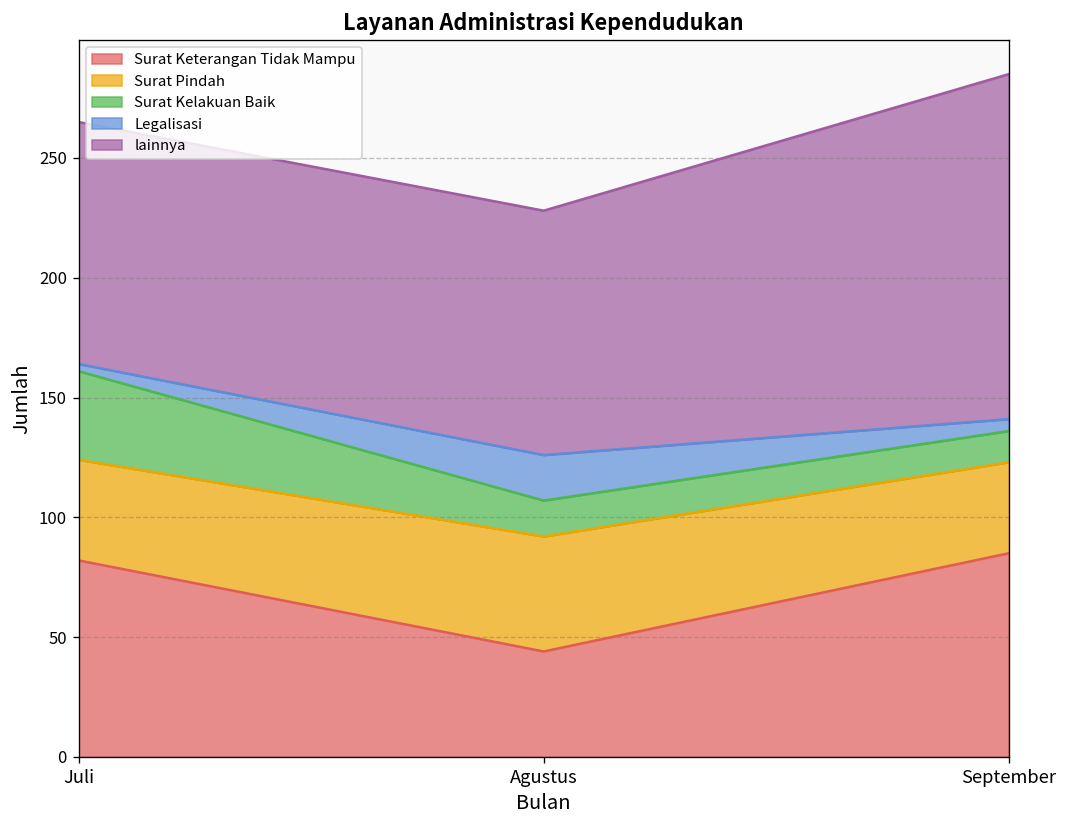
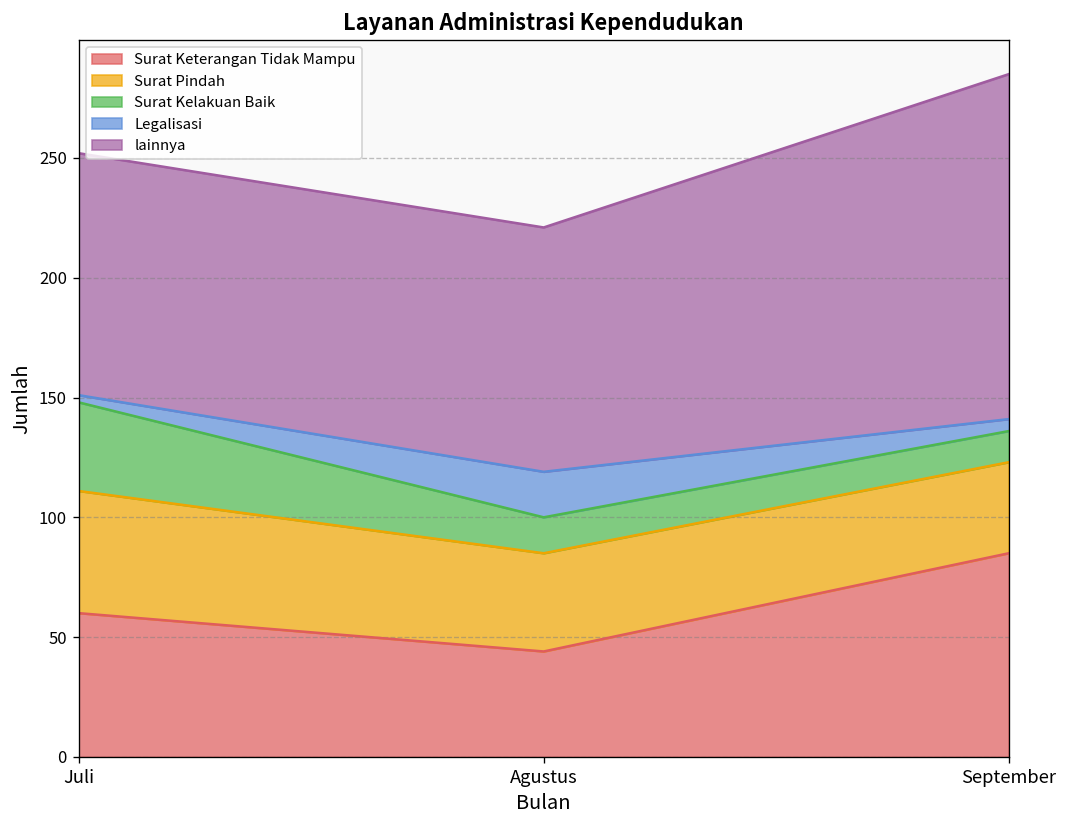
Surat Keterangan Tidak Mampu, Juli: 82 -> 60
Surat Pindah, Juli: 42 -> 51
Surat Pindah, Agustus: 48 -> 41
